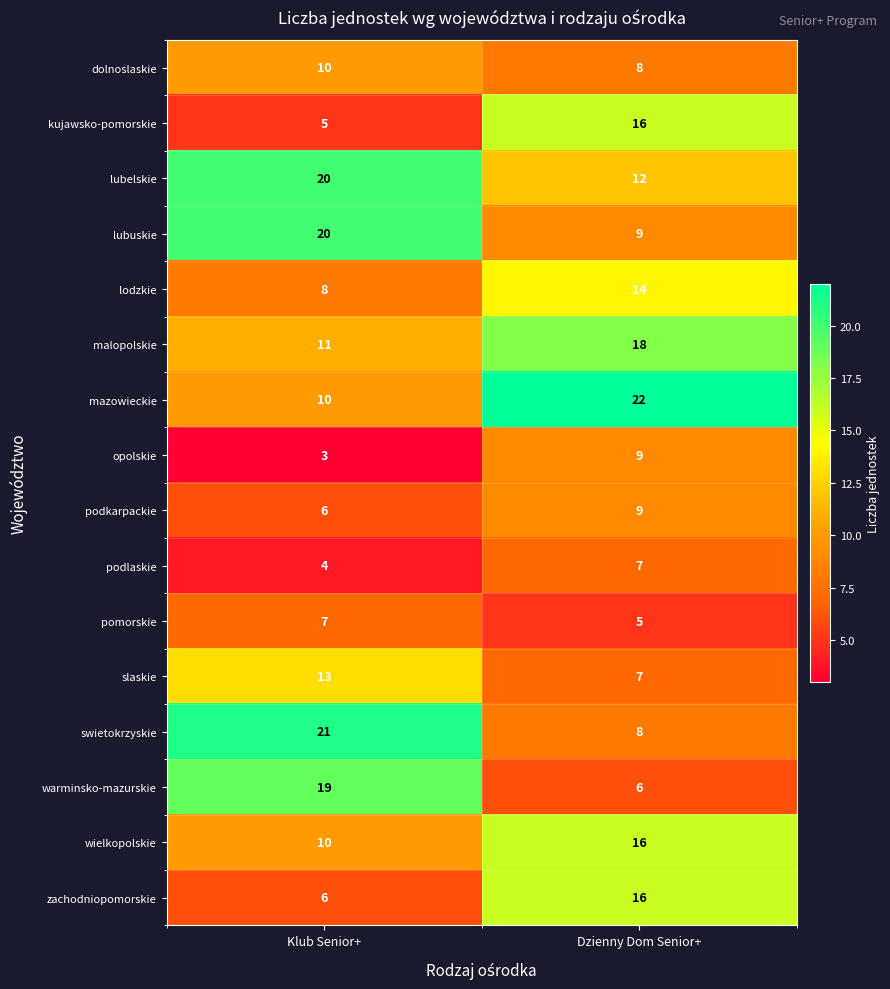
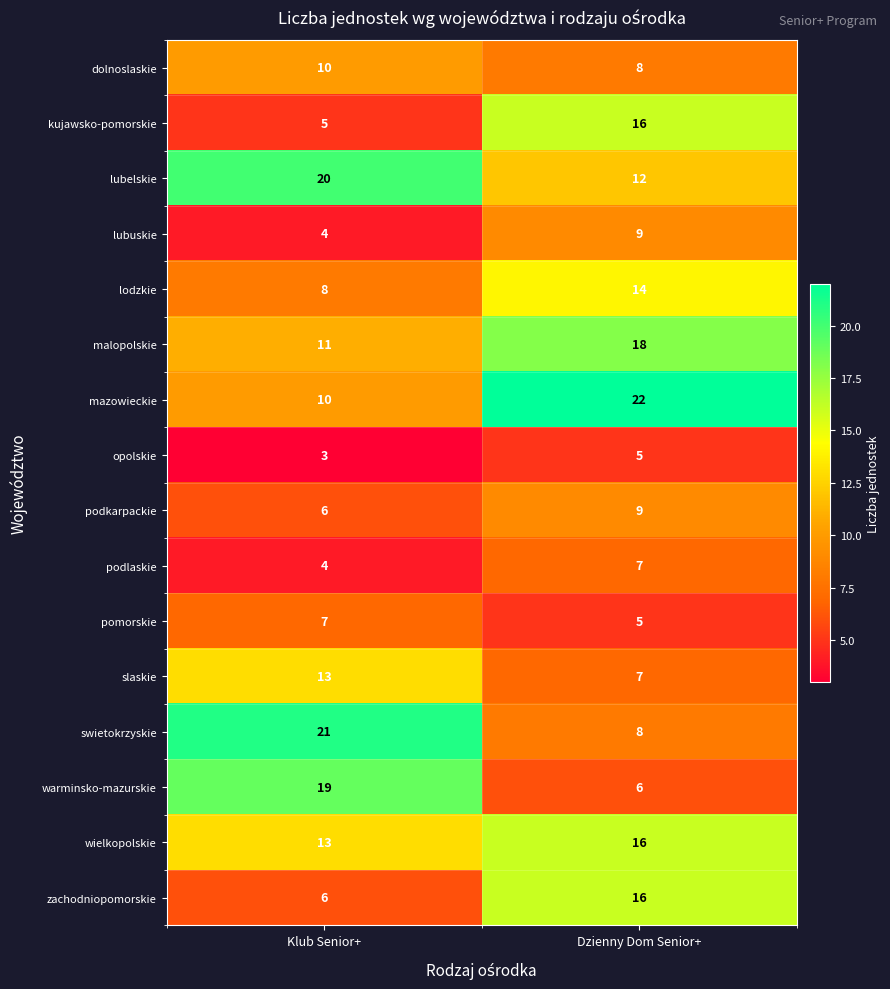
lubuskie, Klub Senior+: 20 -> 4
opolskie, Dzienny Dom Senior+: 9 -> 5
wielkopolskie, Klub Senior+: 10 -> 13
